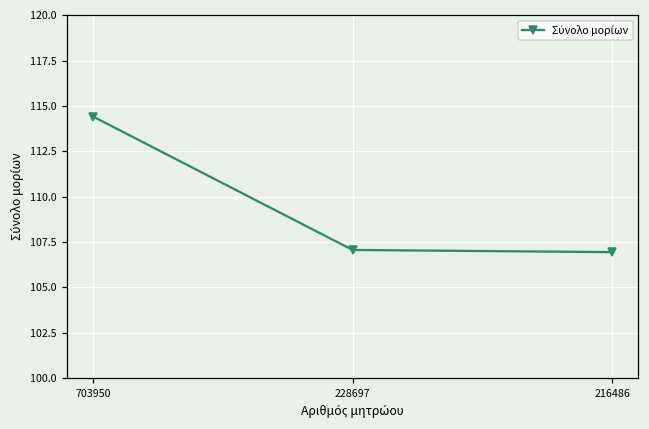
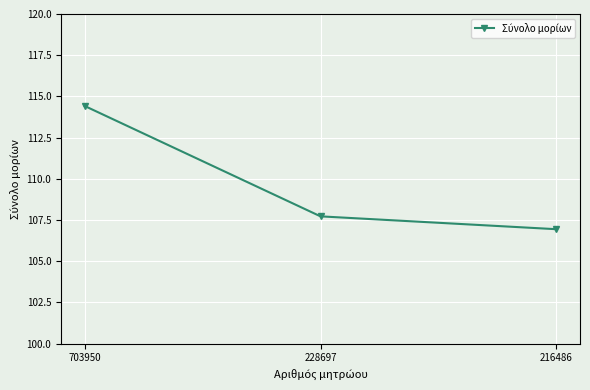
228697: 107.1 -> 107.7
